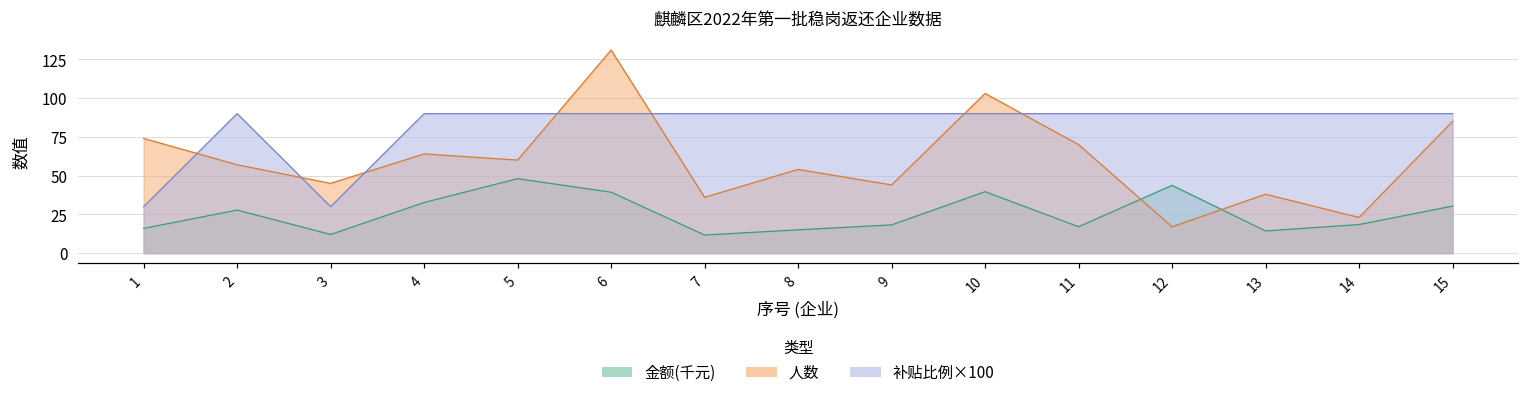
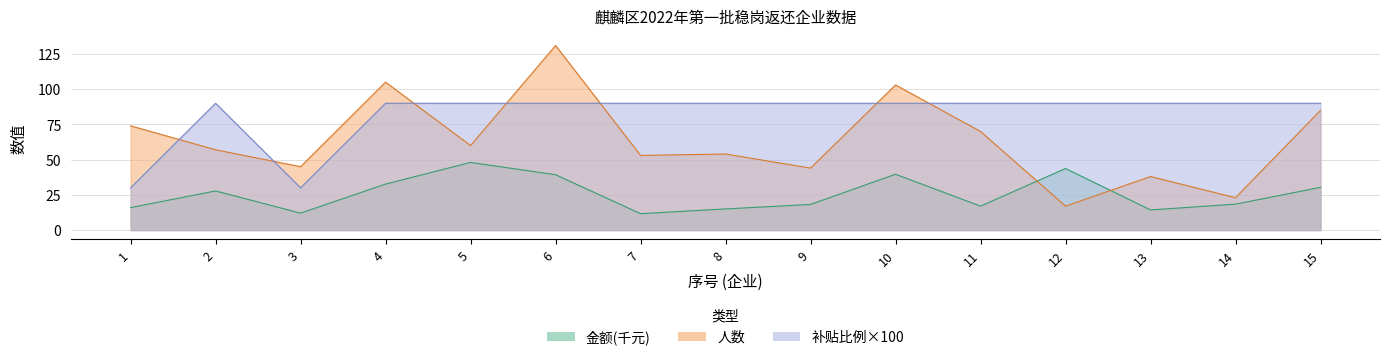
人数, 4: 64 -> 105
人数, 7: 36 -> 53
